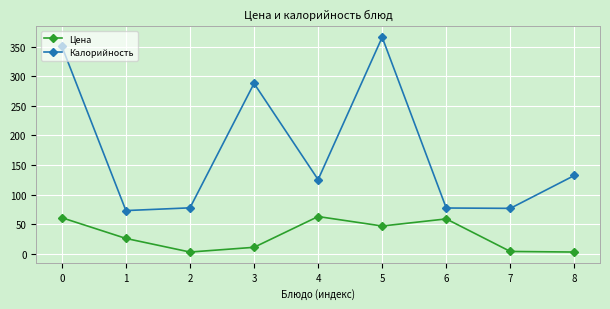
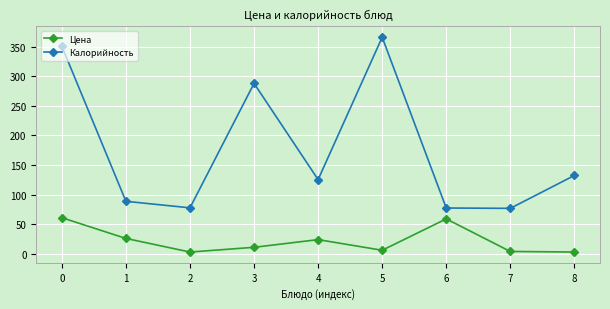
Калорийность, 1: 70 -> 90
Цена, 4: 60 -> 20
Цена, 5: 50 -> 10
